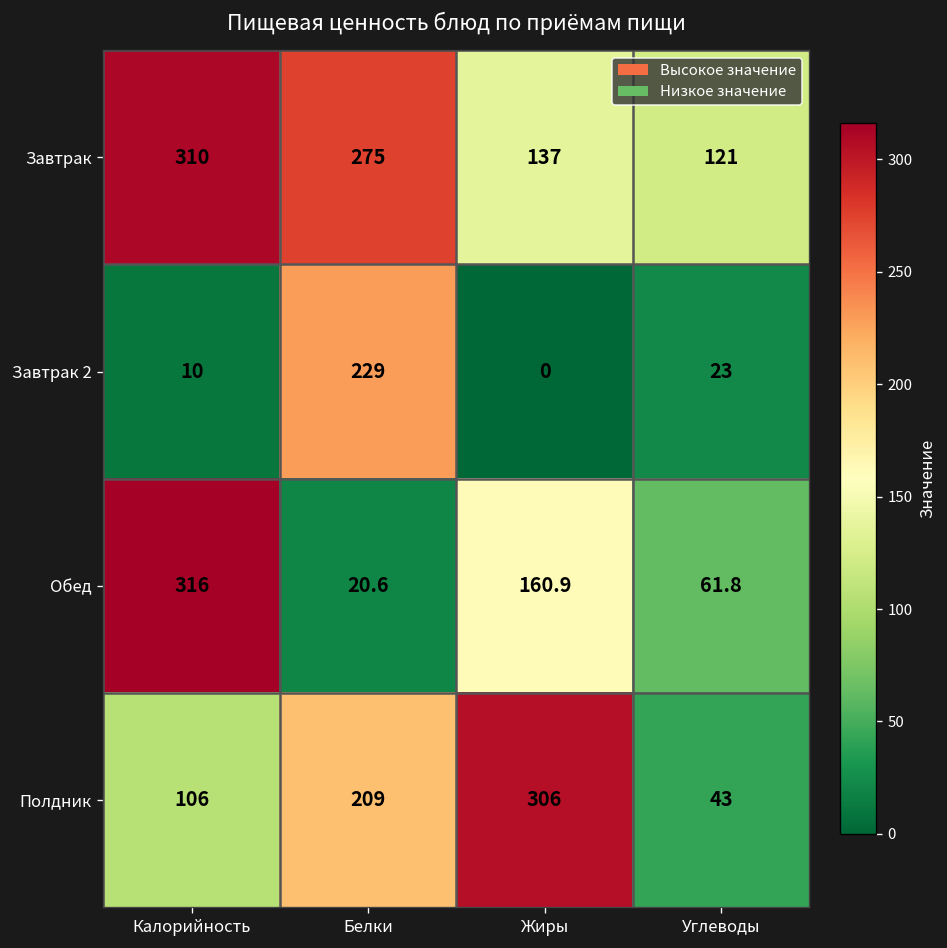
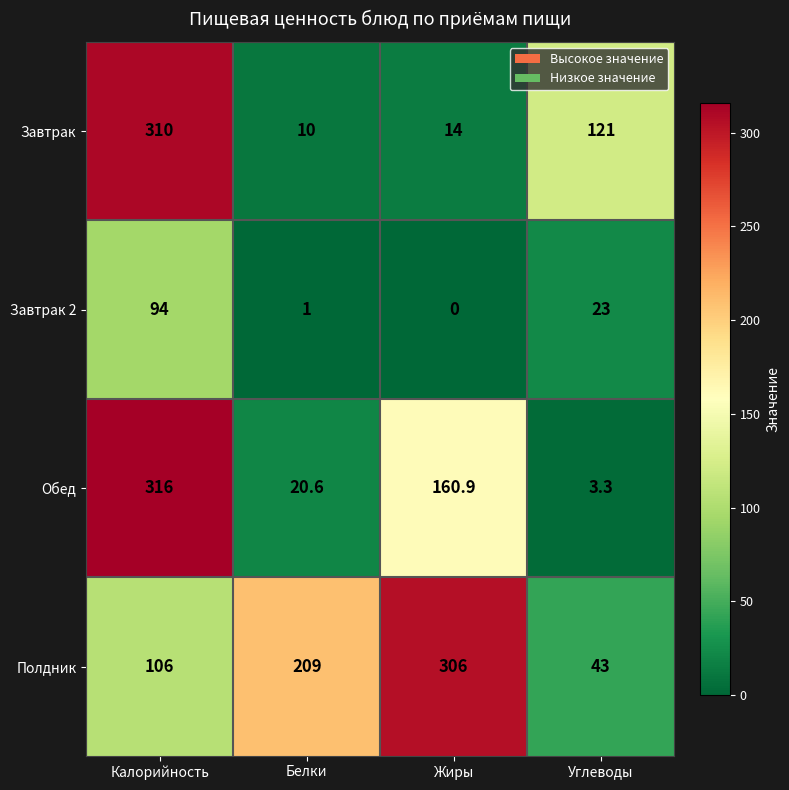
Завтрак, Белки: 275 -> 10
Завтрак, Жиры: 137 -> 14
Завтрак 2, Калорийность: 10 -> 94
Завтрак 2, Белки: 229 -> 1
Обед, Углеводы: 61.8 -> 3.3
